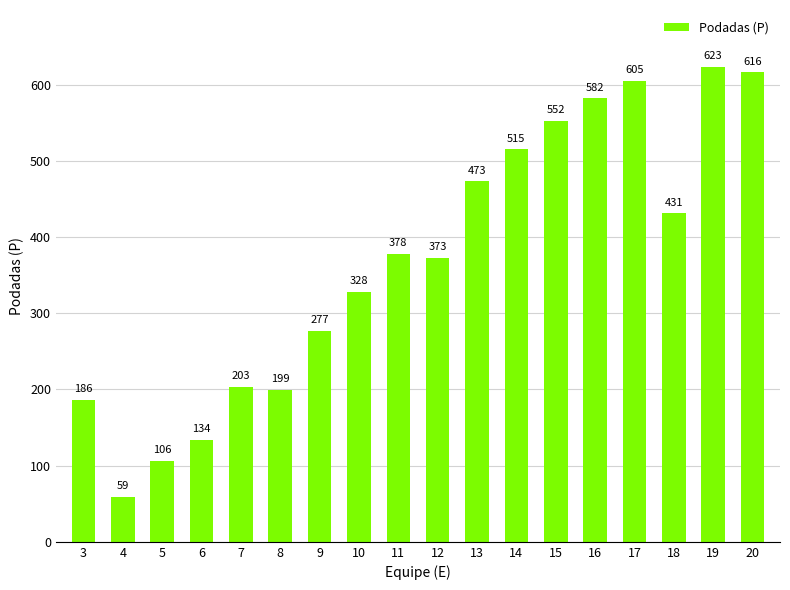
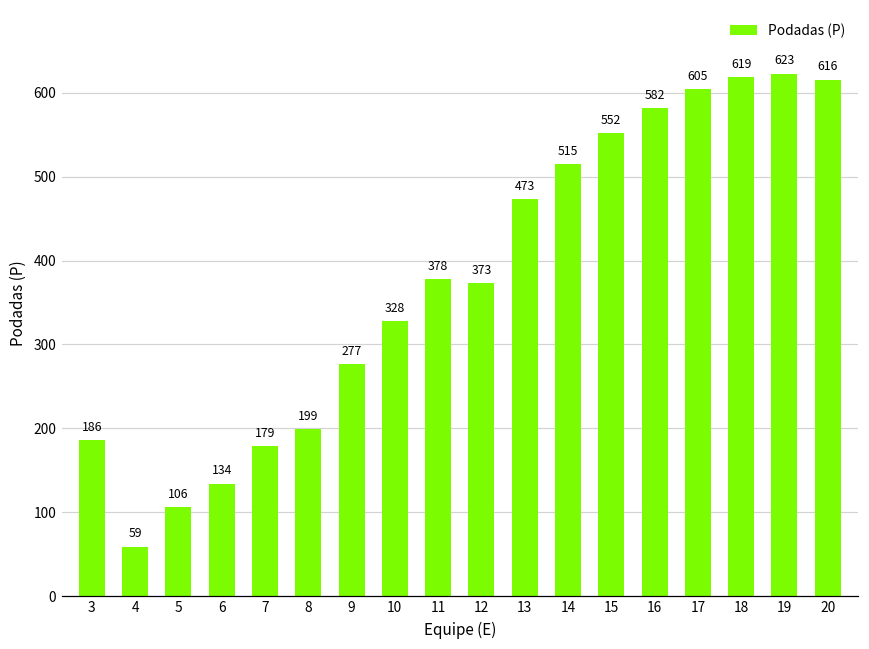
7: 203 -> 179
18: 431 -> 619
